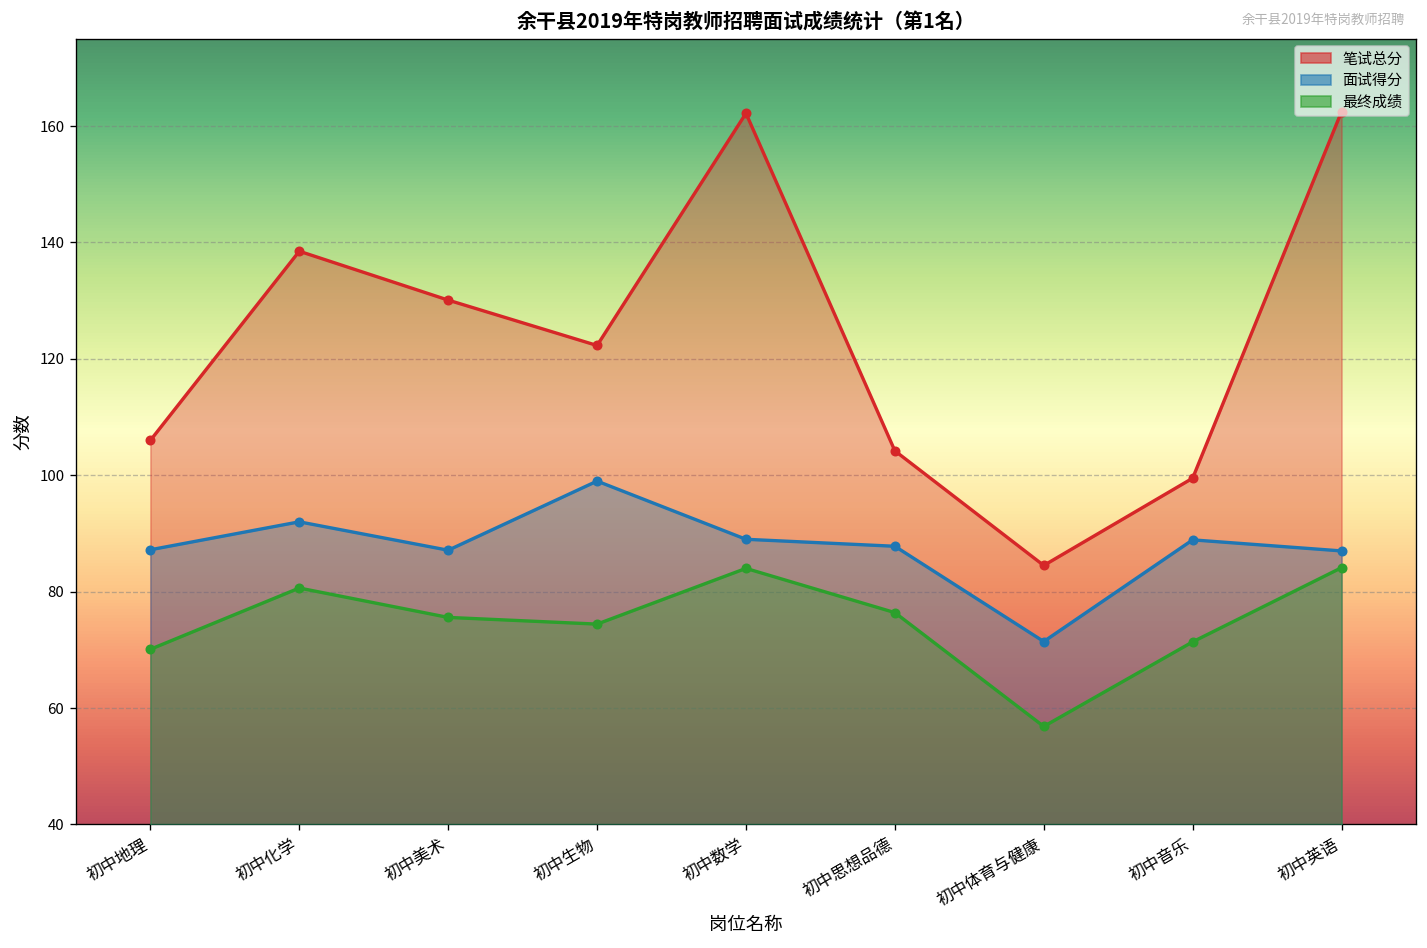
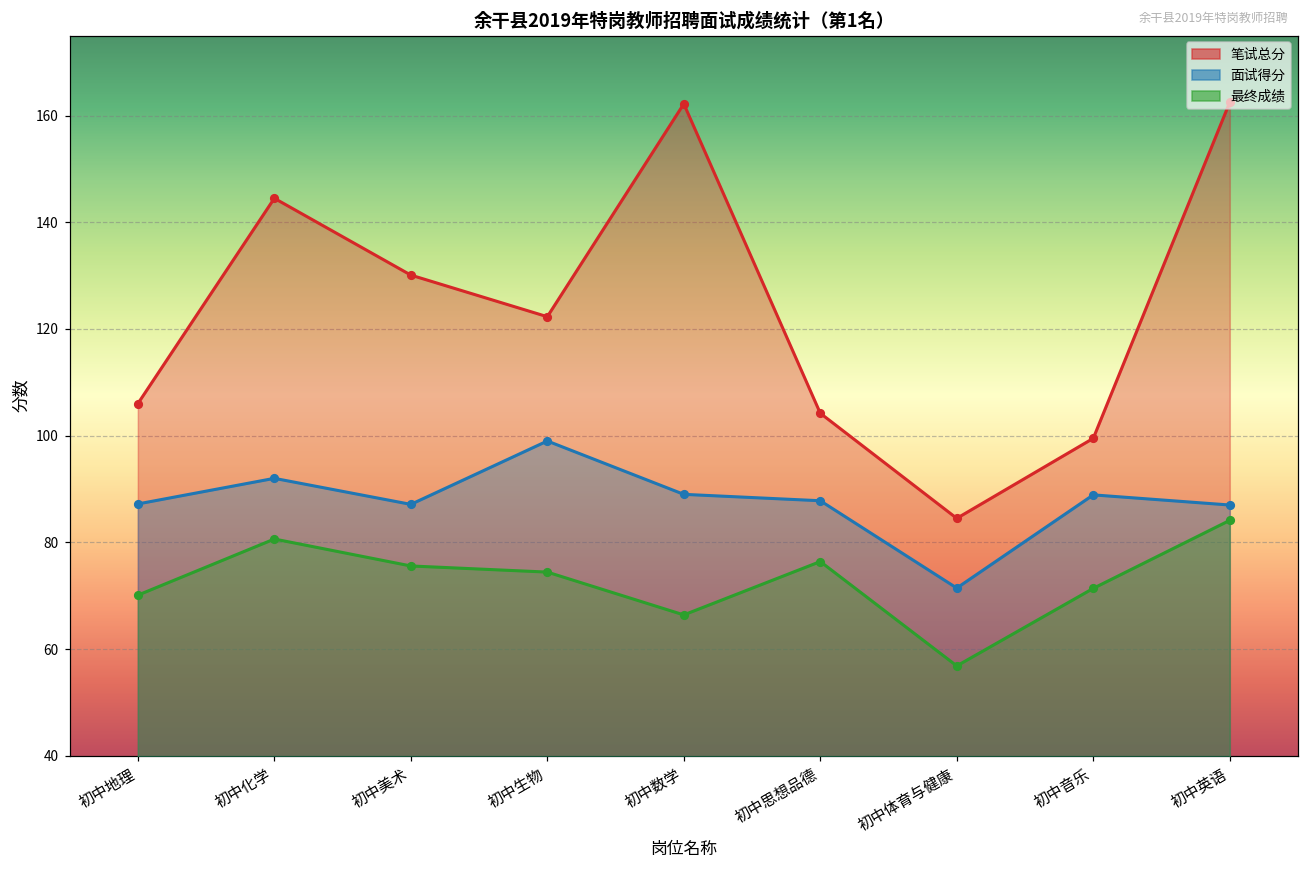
笔试总分, 初中化学: 139 -> 145
最终成绩, 初中数学: 84 -> 66
